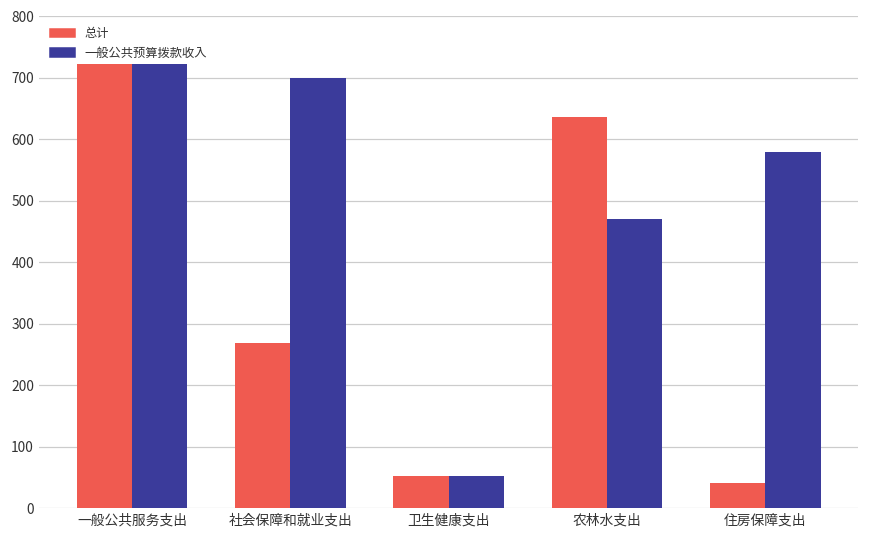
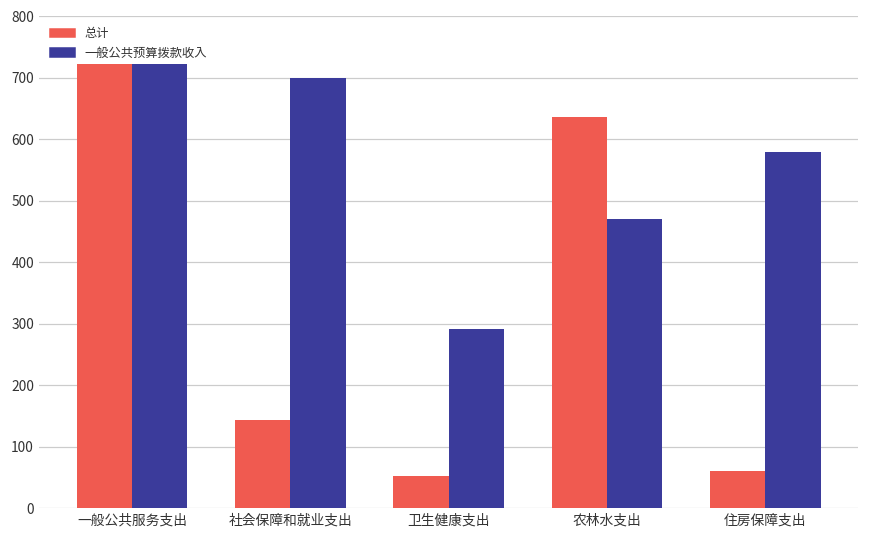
总计, 社会保障和就业支出: 270 -> 140
一般公共预算拨款收入, 卫生健康支出: 50 -> 290
总计, 住房保障支出: 40 -> 60
